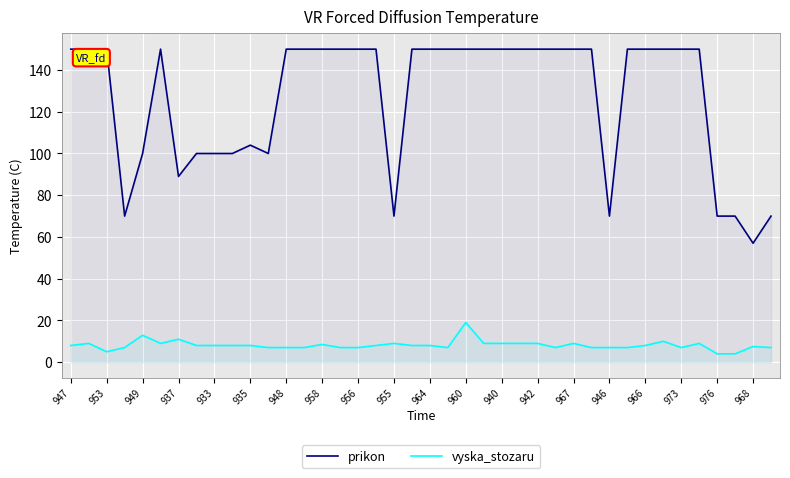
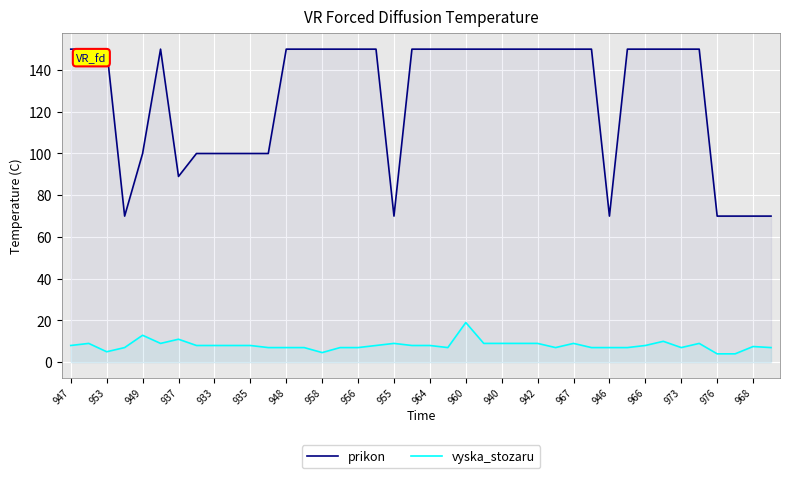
prikon, 935: 104 -> 100
vyska_stozaru, 958: 9 -> 5
prikon, 968: 57 -> 70
